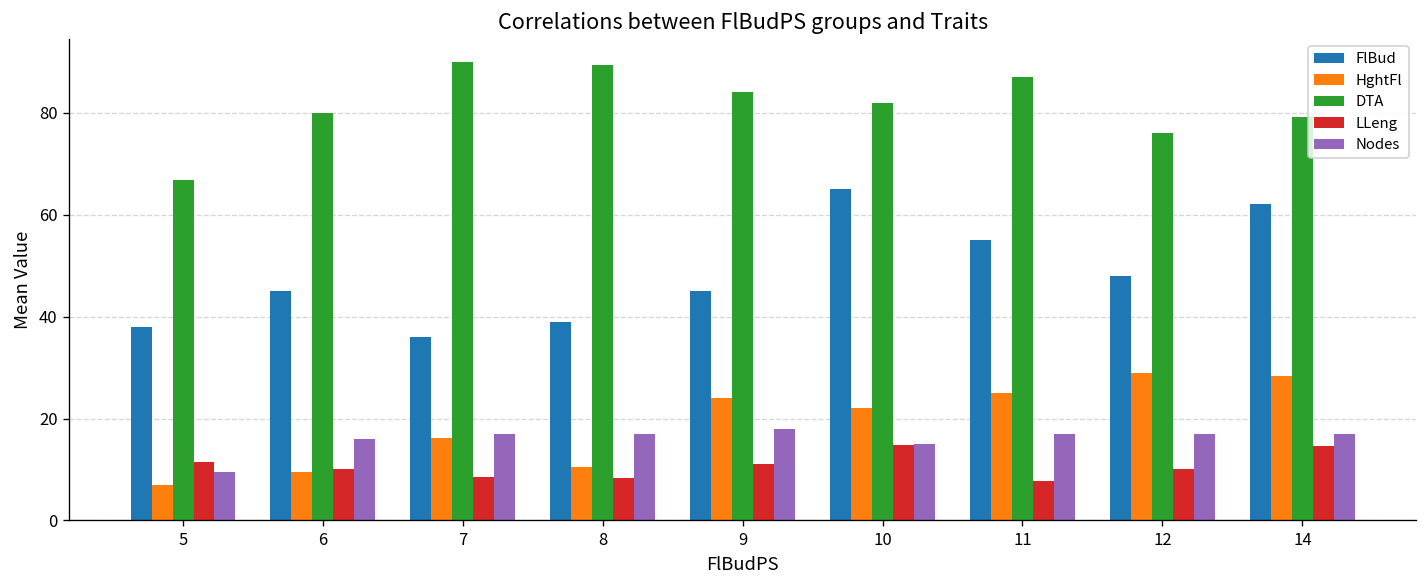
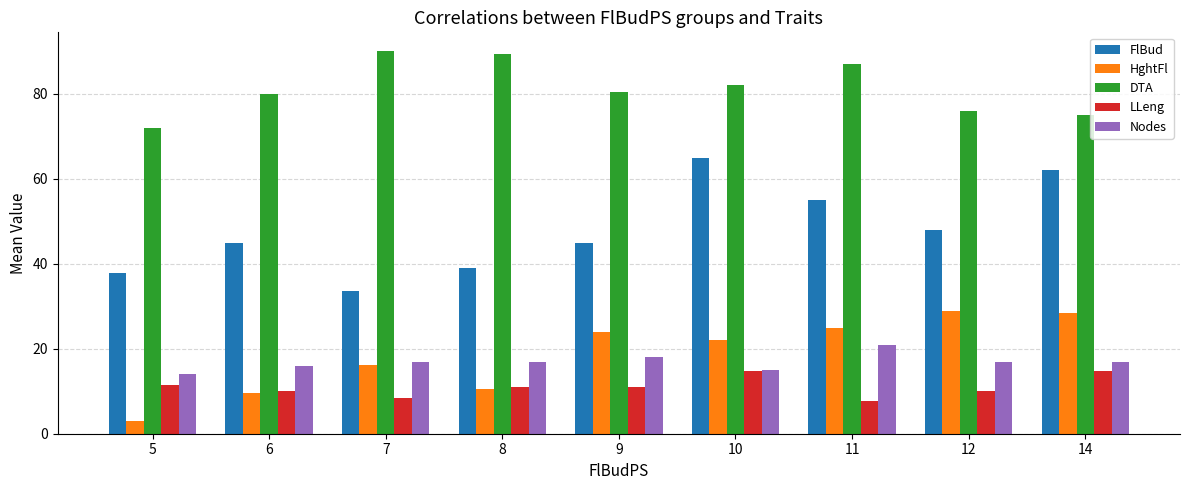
HghtFl, 5: 7 -> 3
DTA, 5: 67 -> 72
Nodes, 5: 10 -> 14
FlBud, 7: 36 -> 34
LLeng, 8: 8 -> 11
DTA, 9: 84 -> 81
Nodes, 11: 17 -> 21
DTA, 14: 79 -> 75
